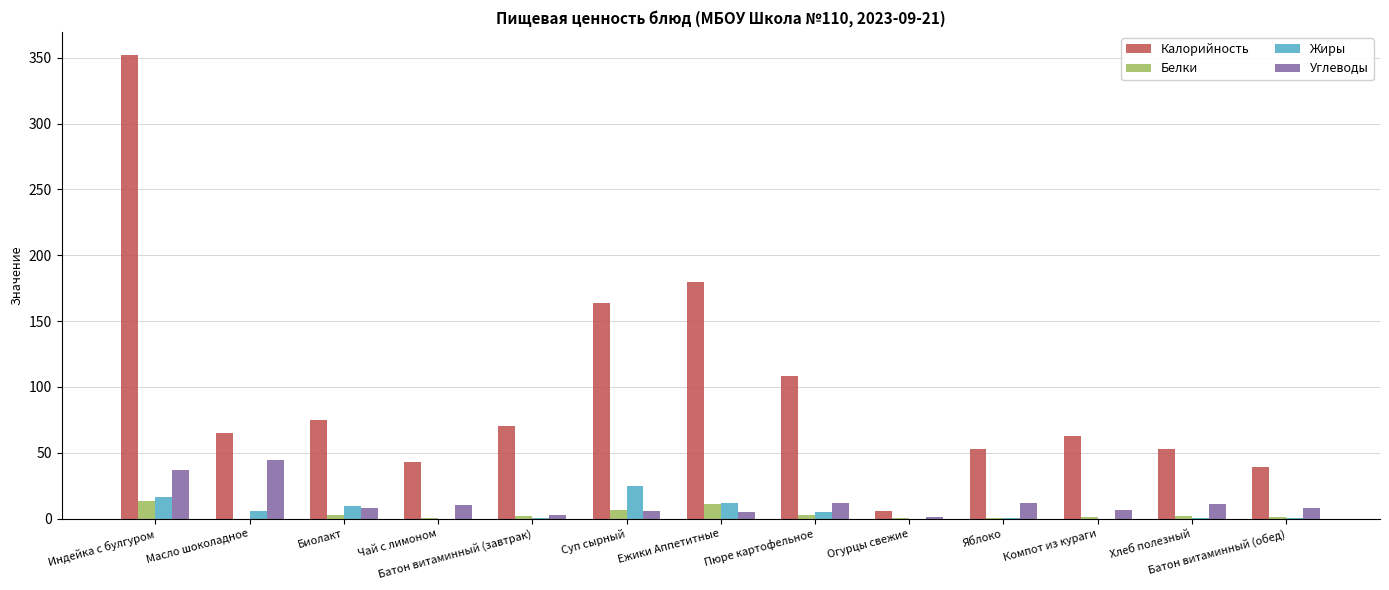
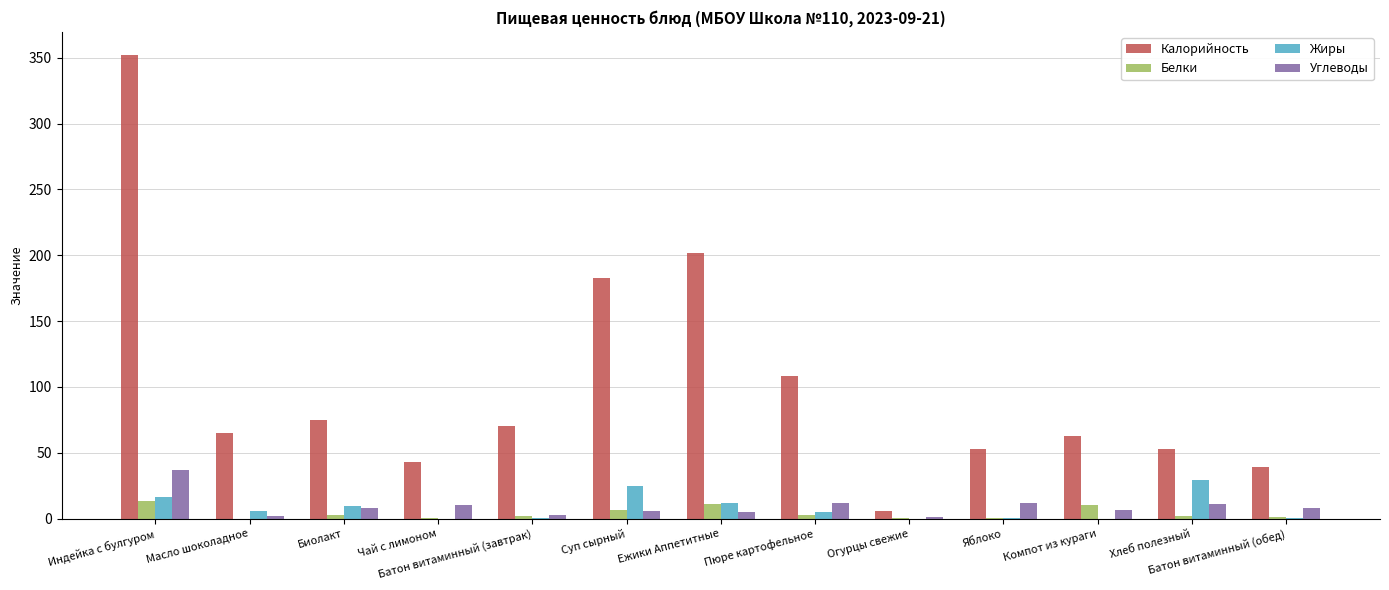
Углеводы, Масло шоколадное: 45 -> 2
Калорийность, Суп сырный: 164 -> 183
Калорийность, Ежики Аппетитные: 180 -> 202
Белки, Компот из кураги: 1 -> 11
Жиры, Хлеб полезный: 0 -> 29
